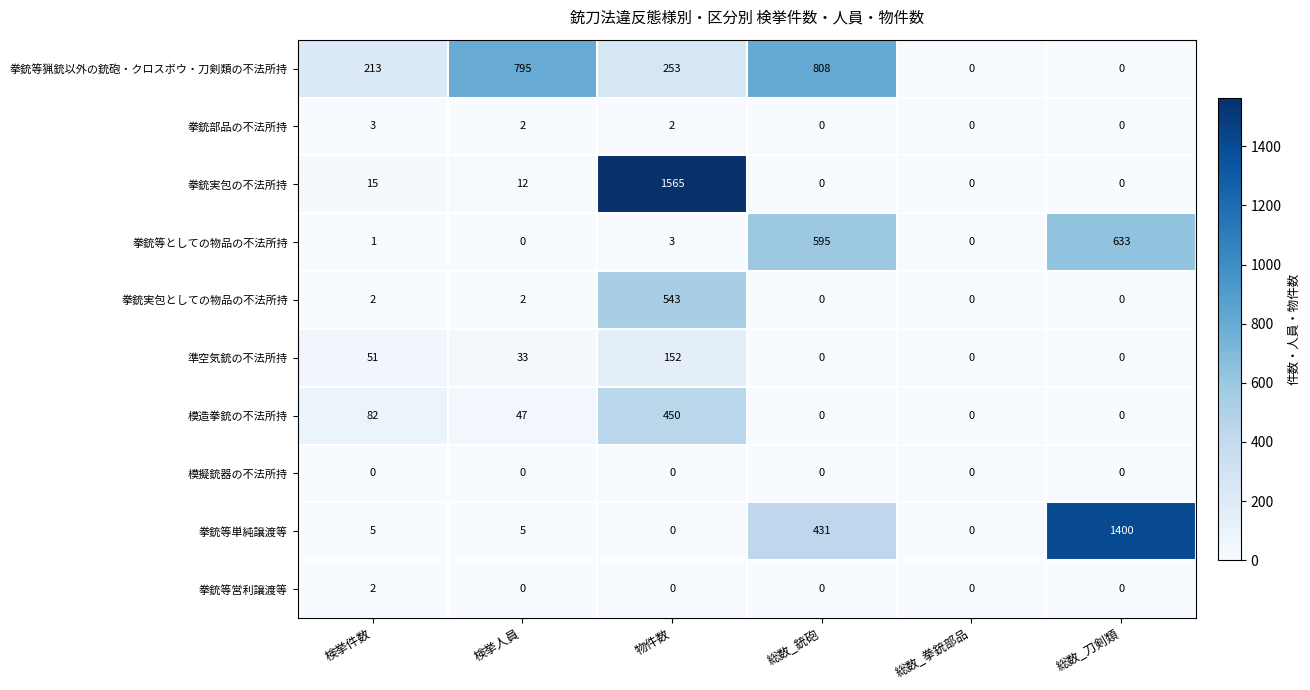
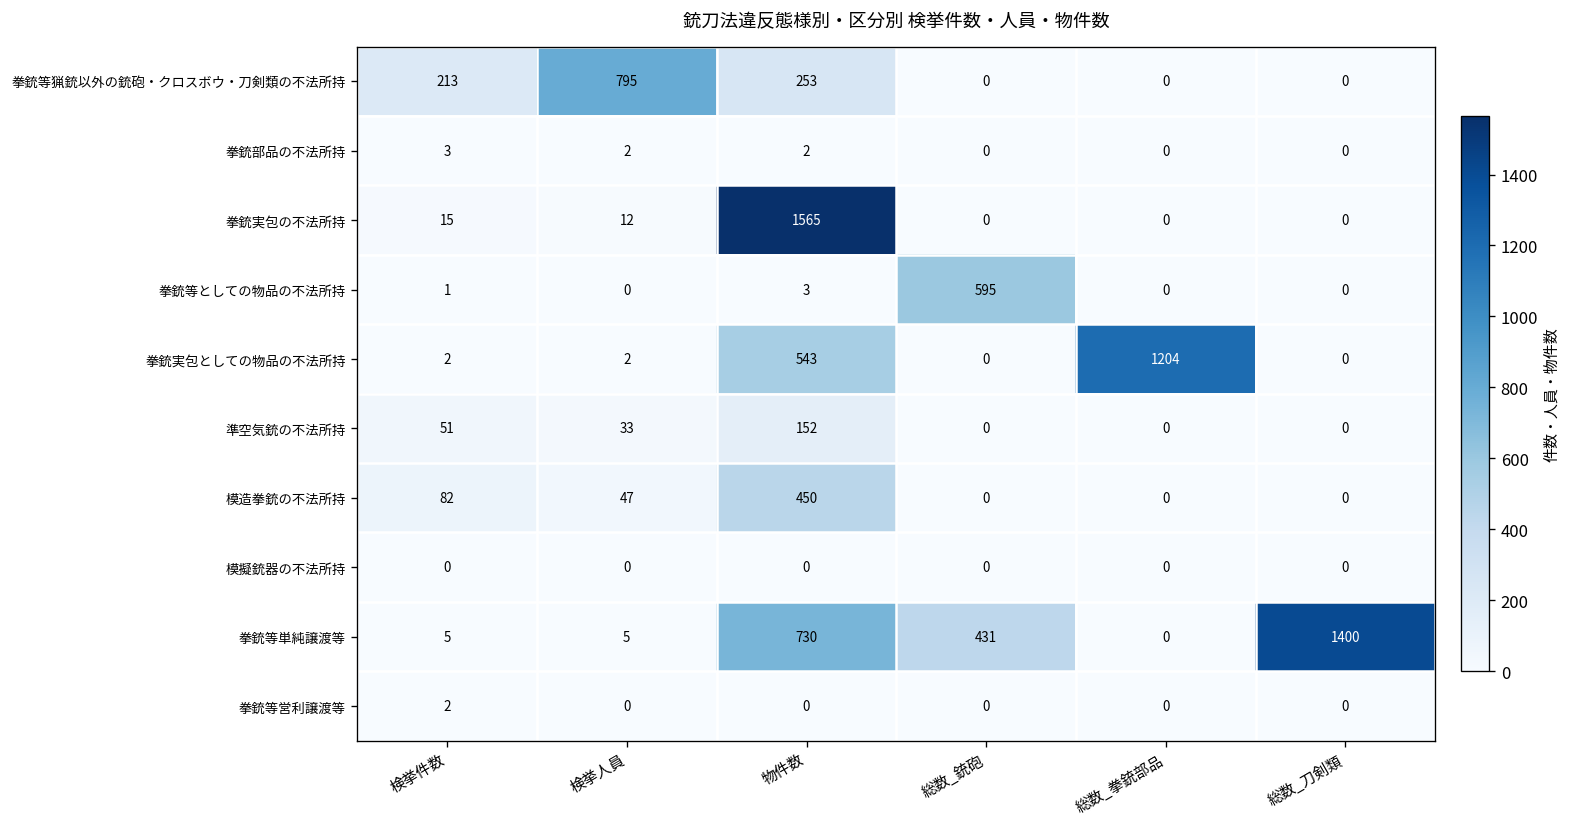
拳銃等猟銃以外の銃砲・クロスボウ・刀剣類の不法所持, 総数_銃砲: 808 -> 0
拳銃等としての物品の不法所持, 総数_刀剣類: 633 -> 0
拳銃実包としての物品の不法所持, 総数_拳銃部品: 0 -> 1204
拳銃等単純譲渡等, 物件数: 0 -> 730
